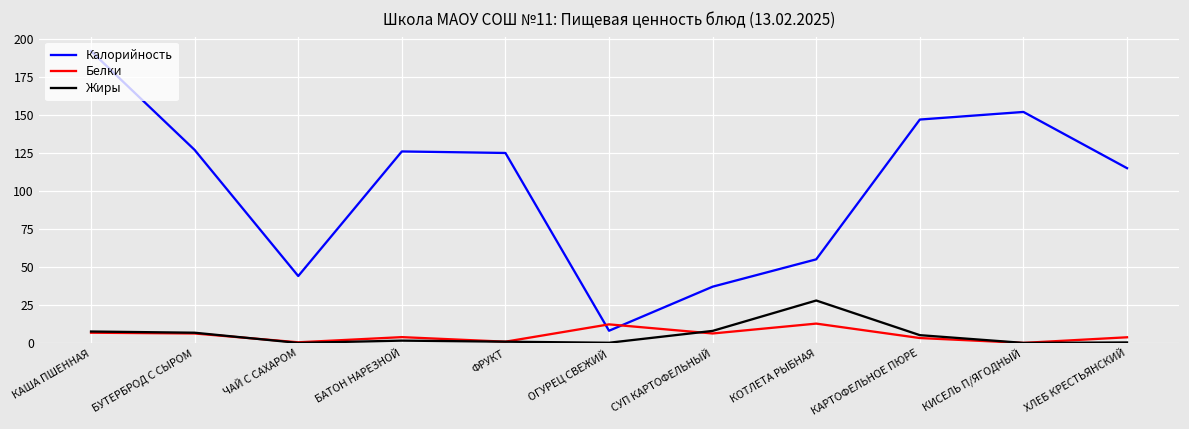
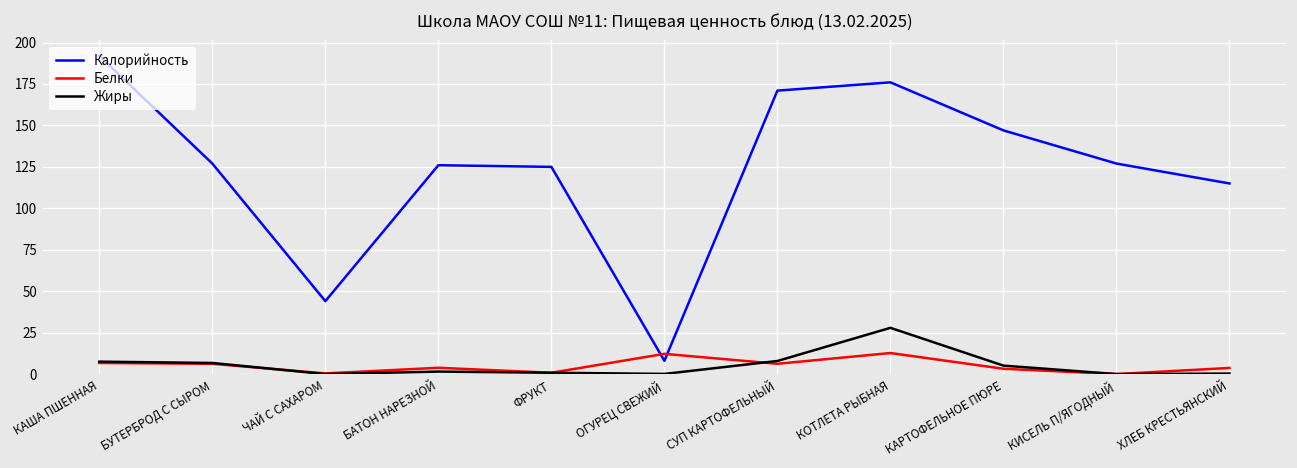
Калорийность, СУП КАРТОФЕЛЬНЫЙ: 37 -> 171
Калорийность, КОТЛЕТА РЫБНАЯ: 55 -> 176
Калорийность, КИСЕЛЬ П/ЯГОДНЫЙ: 152 -> 127
